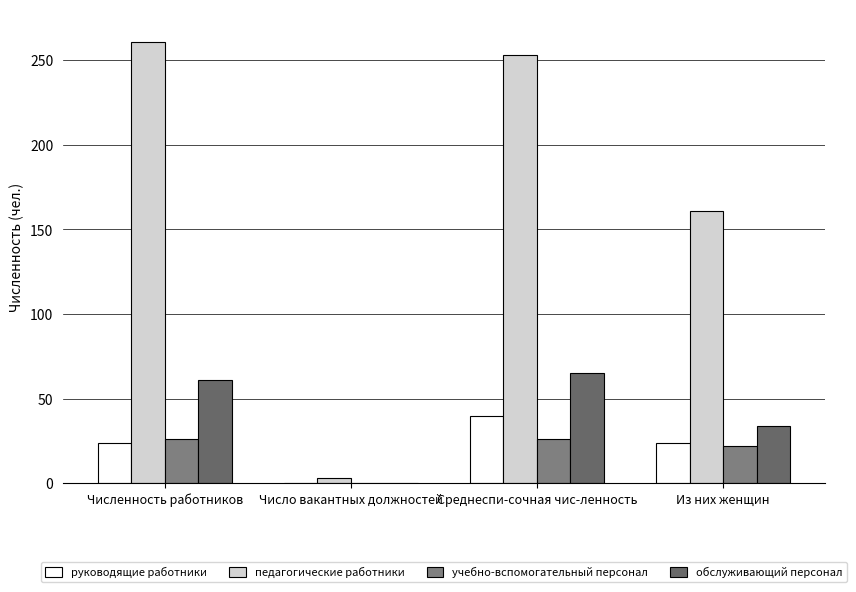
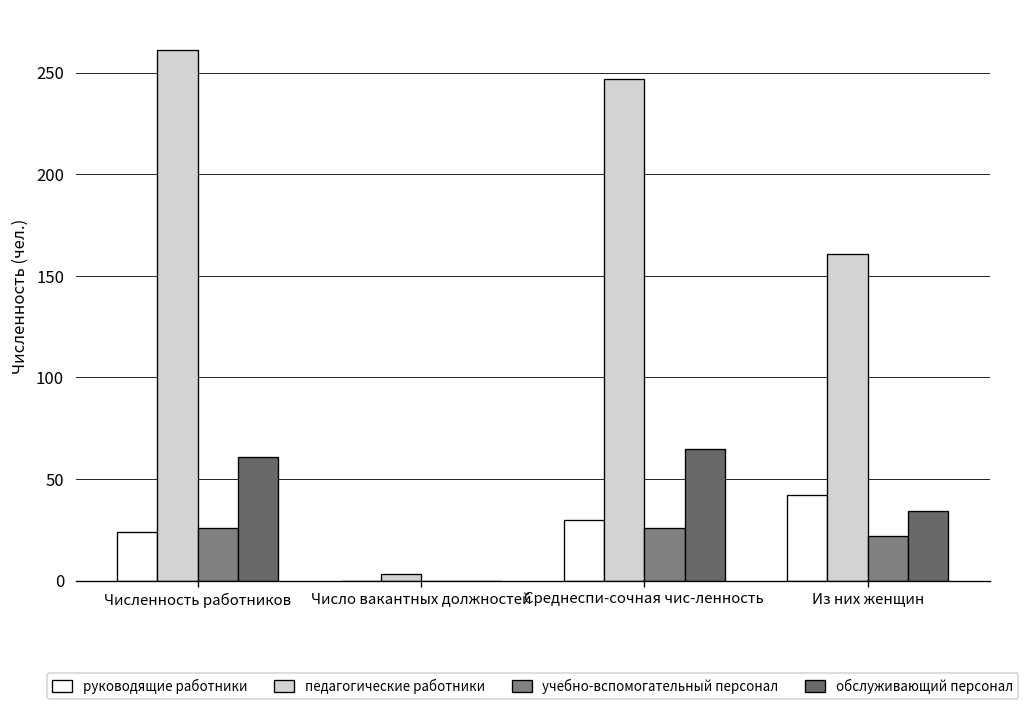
руководящие работники, Среднеспи-сочная чис-ленность: 40 -> 30
педагогические работники, Среднеспи-сочная чис-ленность: 253 -> 247
руководящие работники, Из них женщин: 24 -> 42
